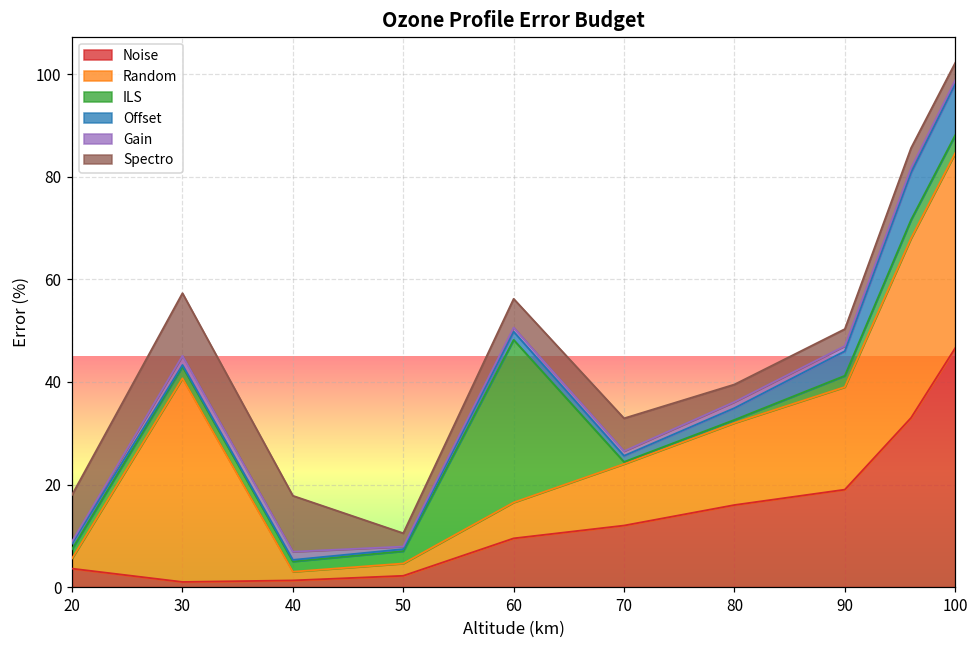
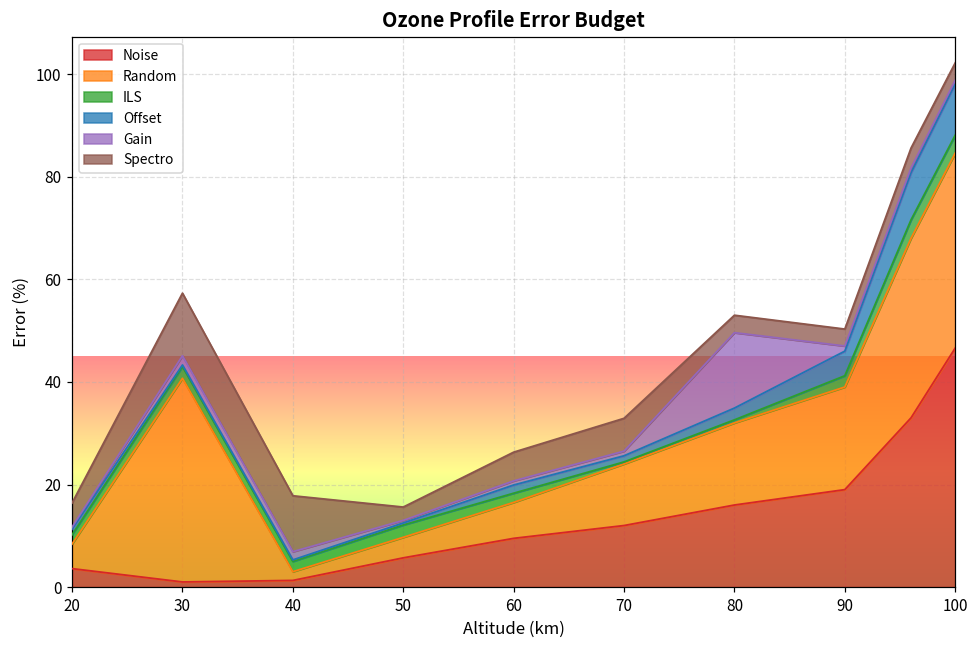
Random, 20: 2 -> 5
Spectro, 20: 9 -> 5
Noise, 50: 2 -> 6
Random, 50: 2 -> 4
ILS, 60: 32 -> 2
Gain, 80: 1 -> 15
